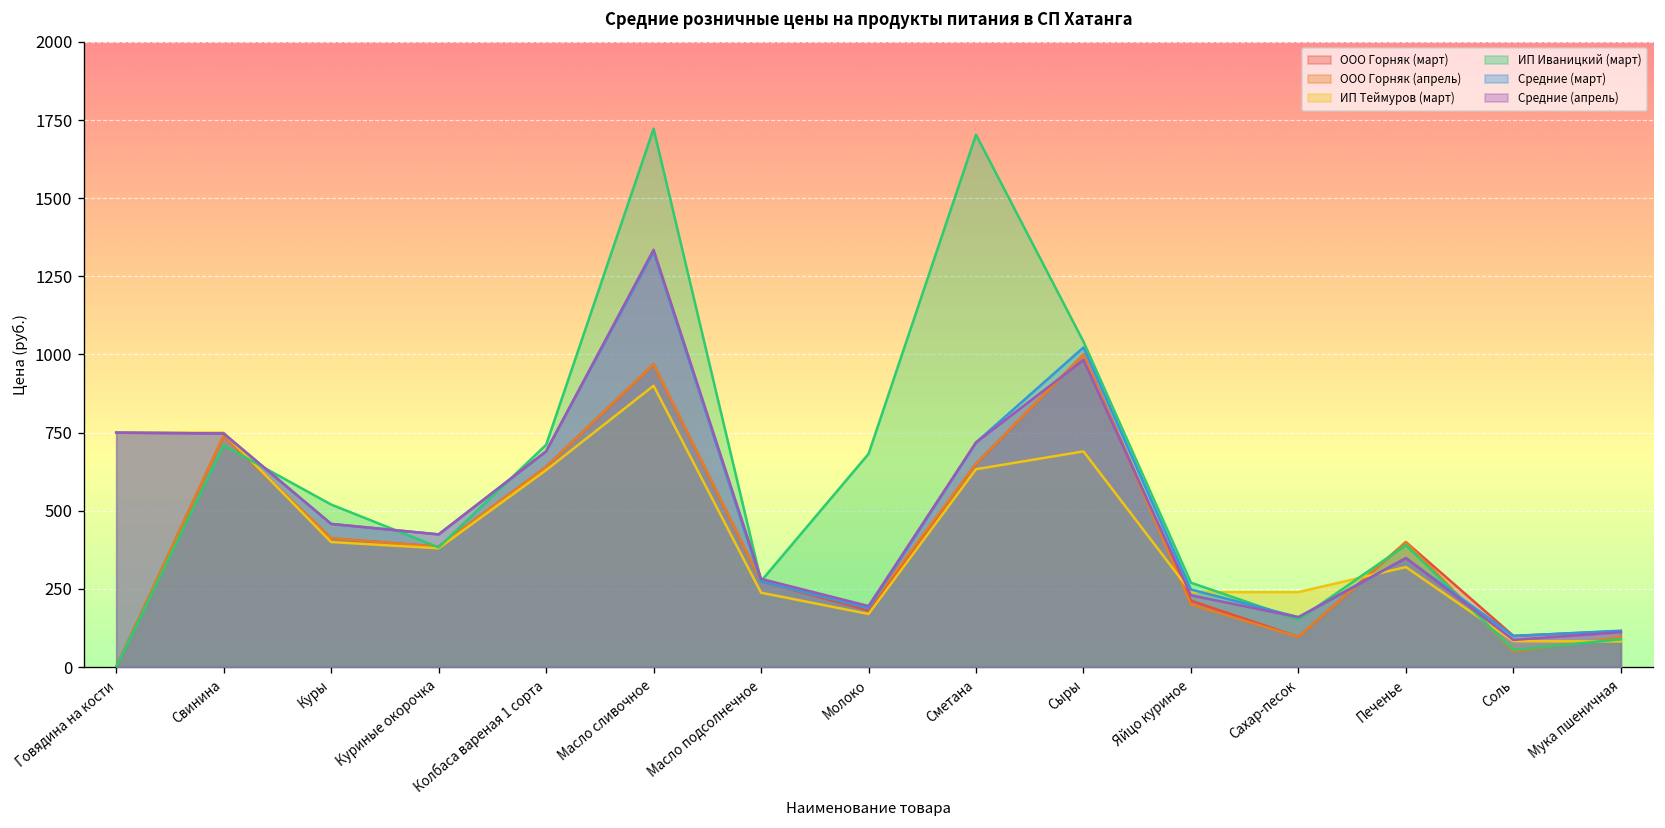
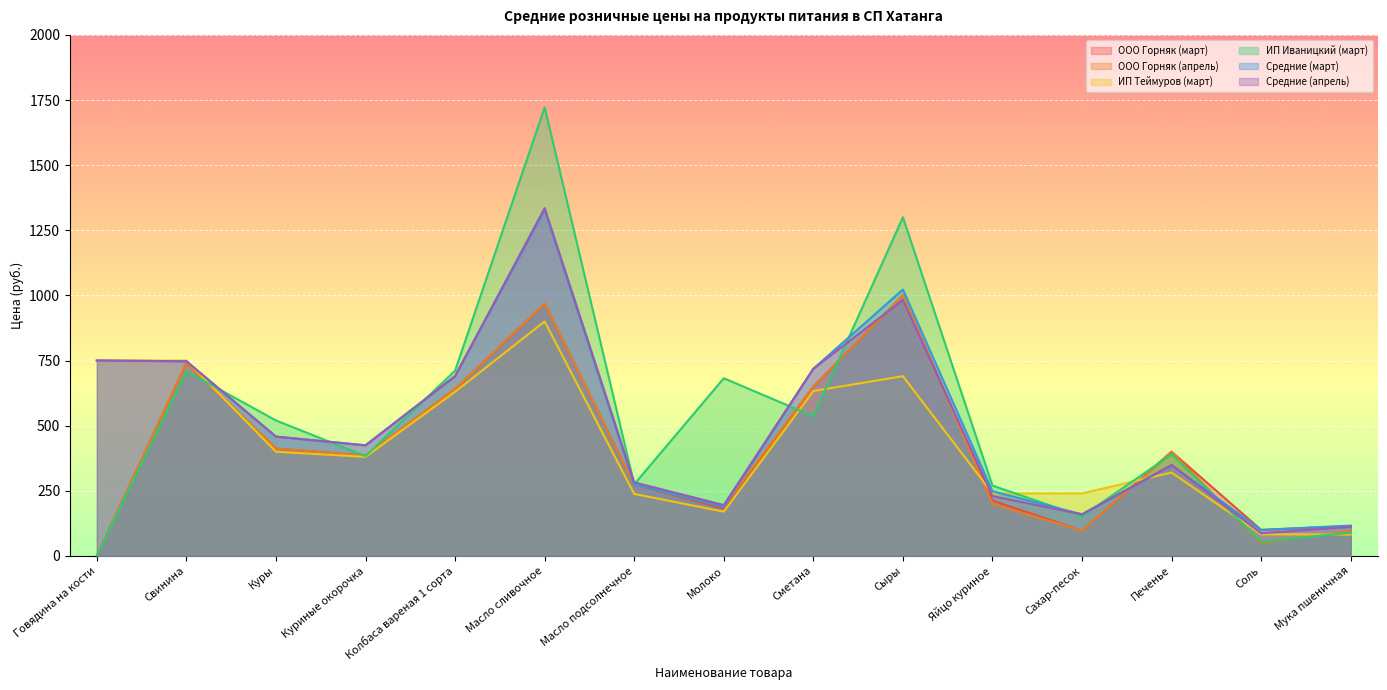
ИП Иваницкий (март), Сметана: 1700 -> 540
ИП Иваницкий (март), Сыры: 1040 -> 1300
